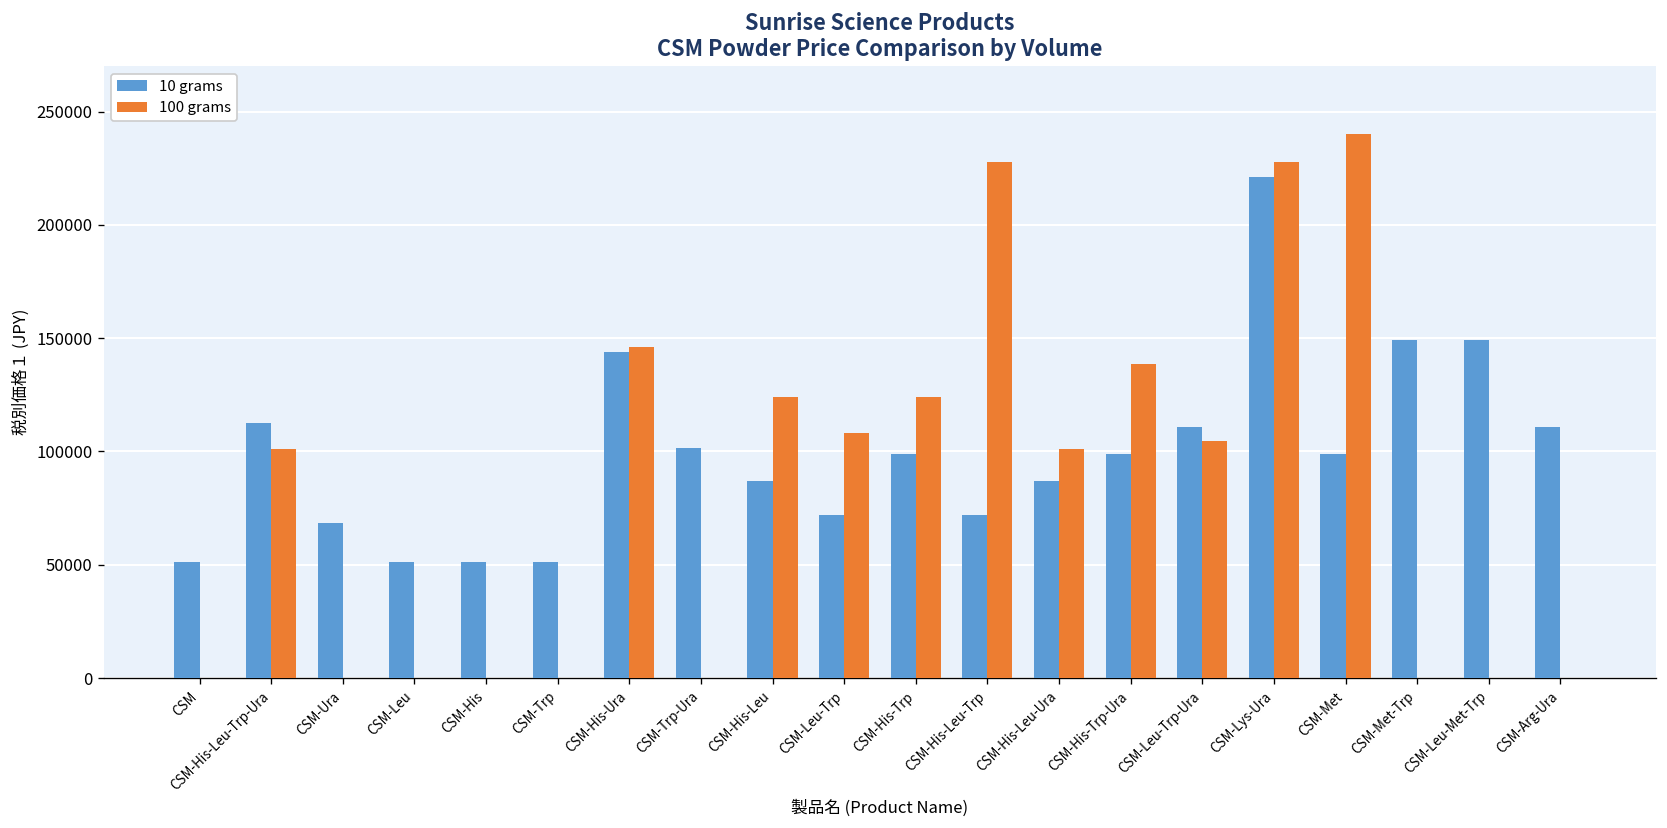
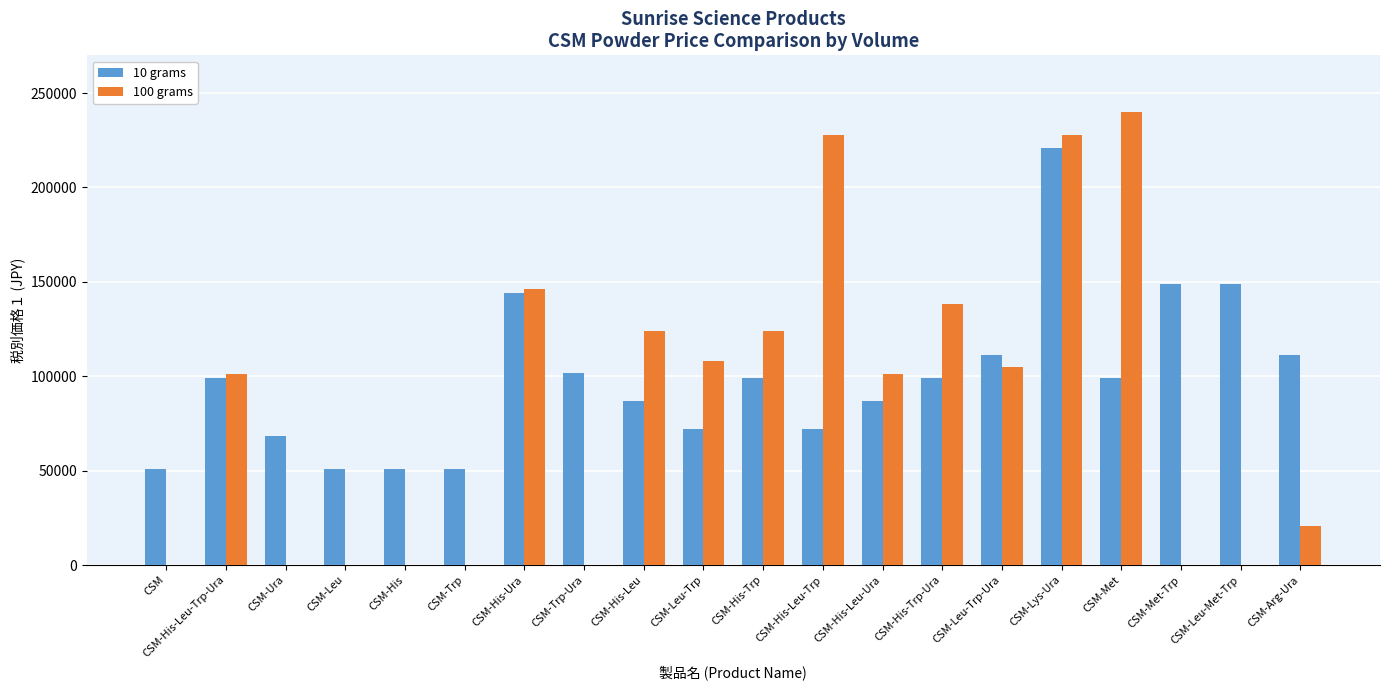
10 grams, CSM-His-Leu-Trp-Ura: 113000 -> 99000
100 grams, CSM-Arg-Ura: 0 -> 21000
